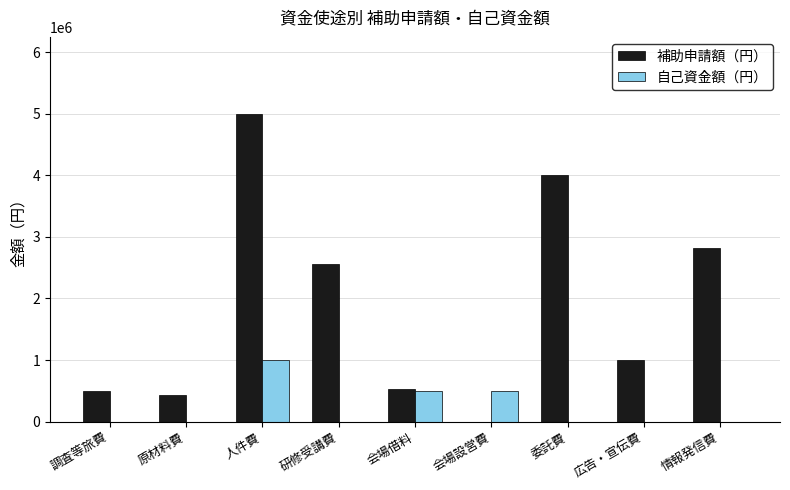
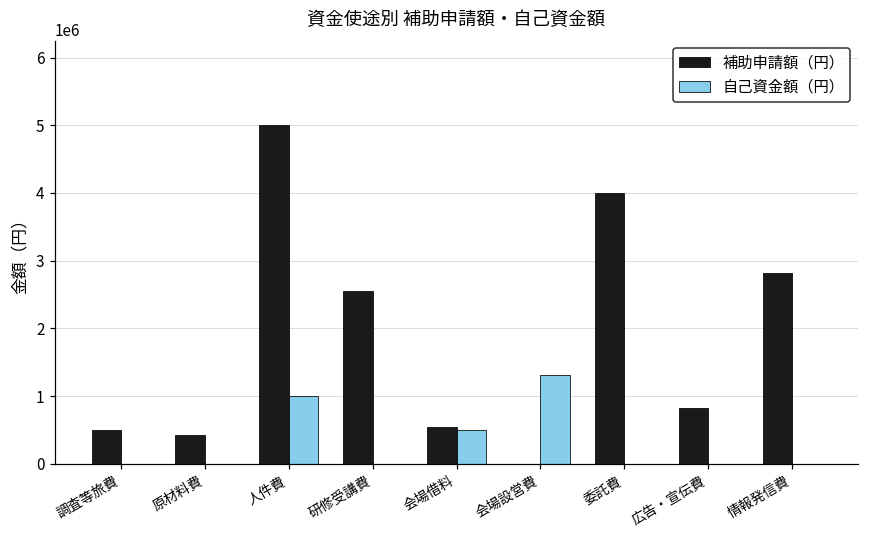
自己資金額（円）, 会場設営費: 500000 -> 1300000
補助申請額（円）, 広告・宣伝費: 1000000 -> 800000
